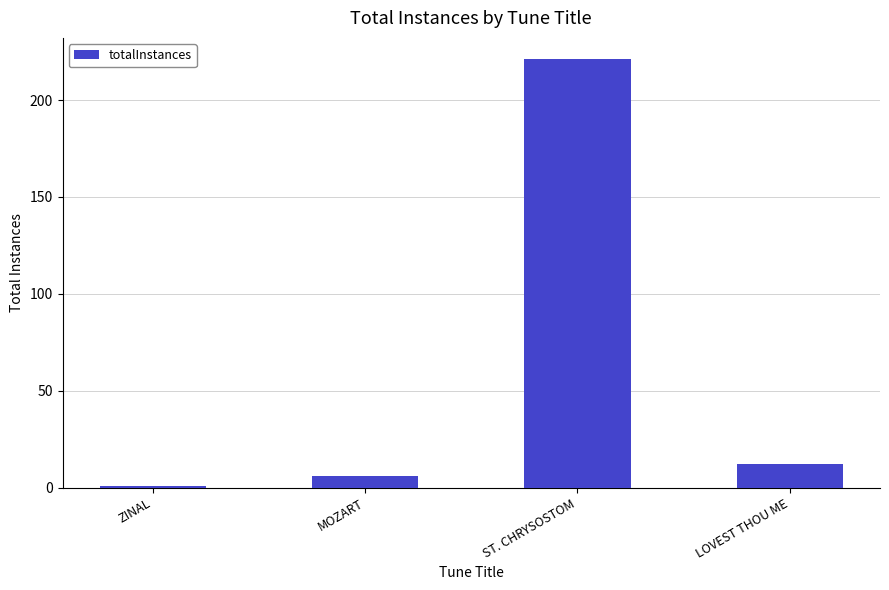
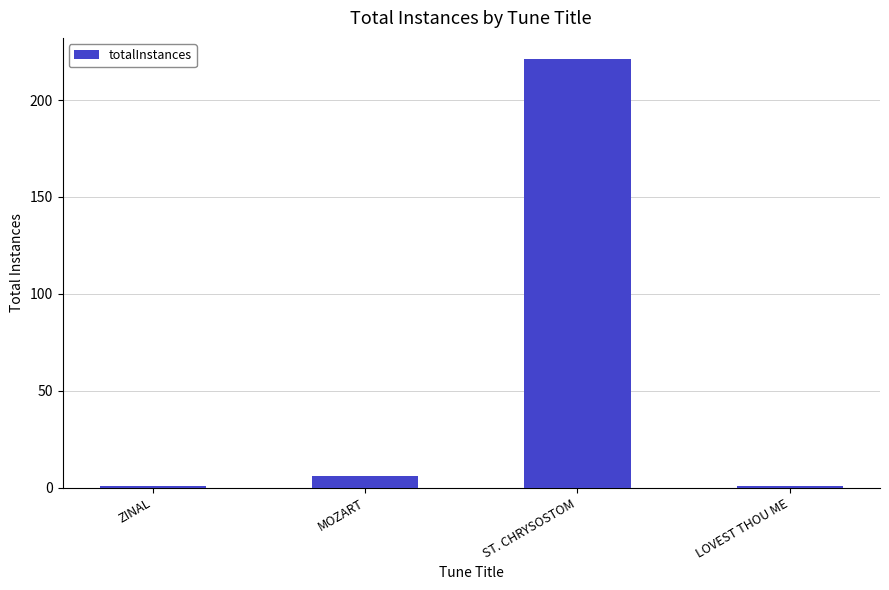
LOVEST THOU ME: 12 -> 1
